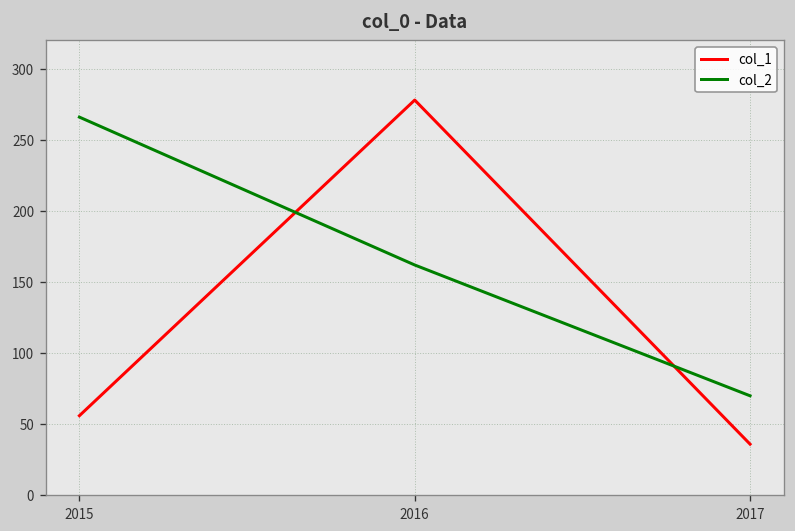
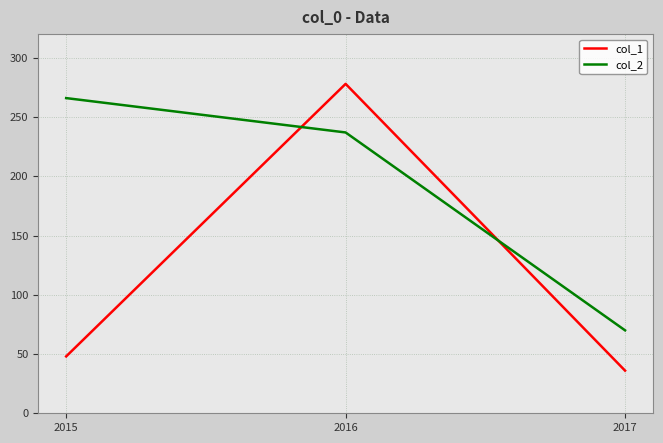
col_1, 2015: 56 -> 48
col_2, 2016: 162 -> 237
